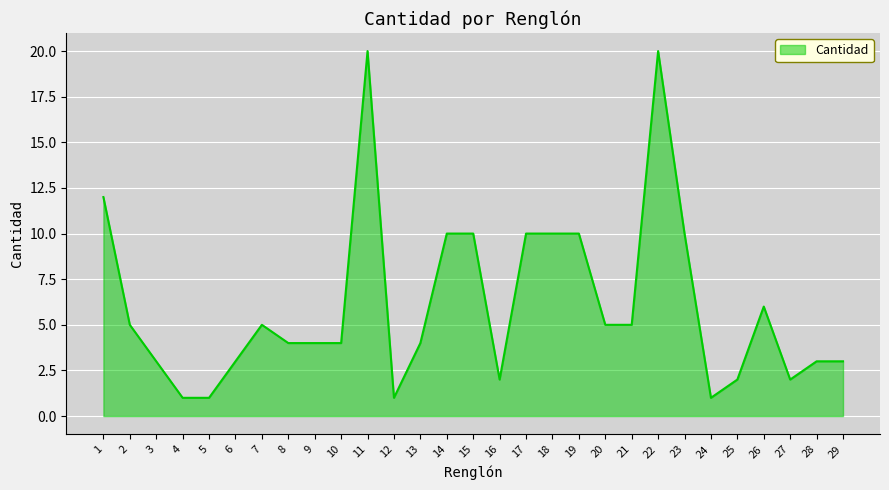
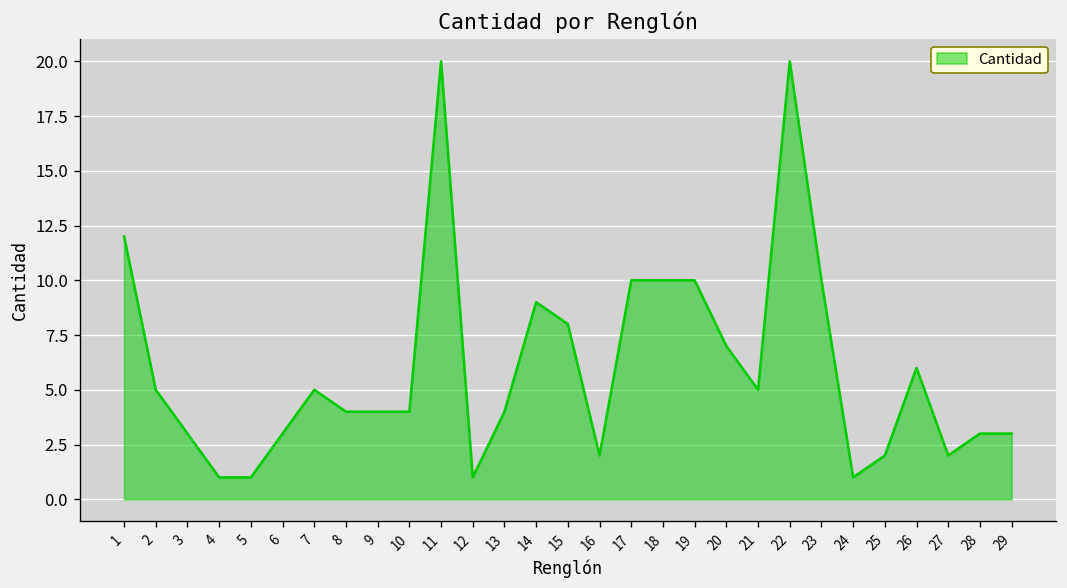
14: 10 -> 9
15: 10 -> 8
20: 5 -> 7
